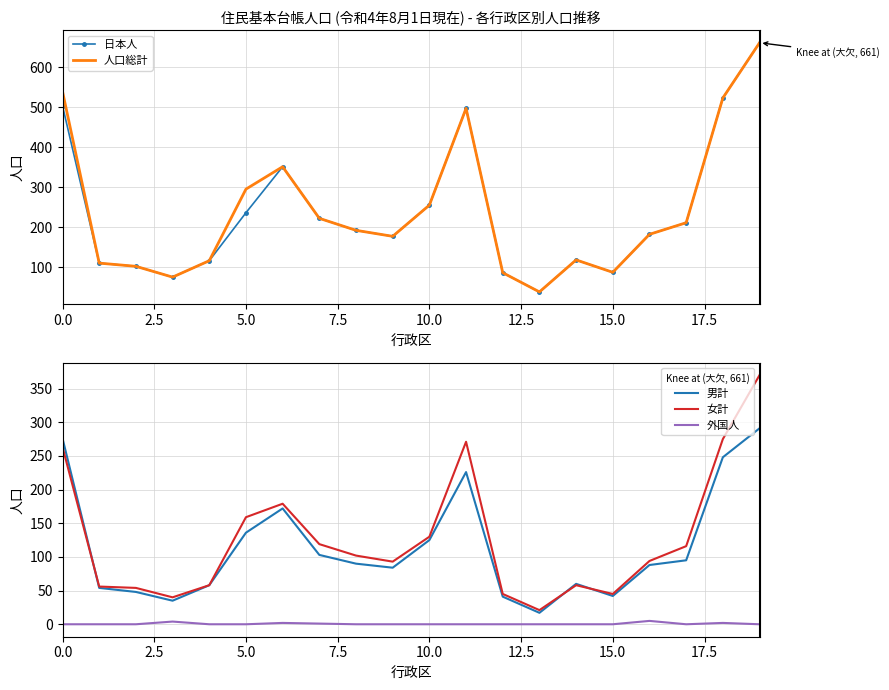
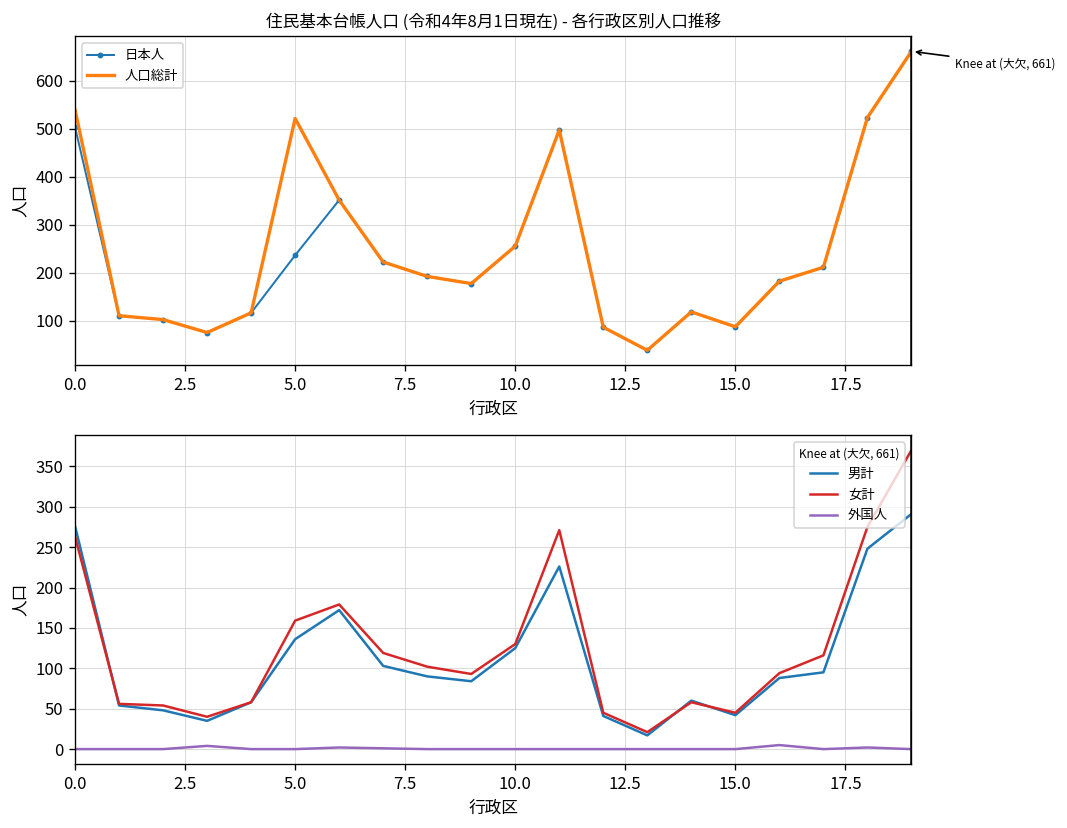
住民基本台帳人口 (令和4年8月1日現在) - 各行政区別人口推移, 人口総計, 5.0: 300 -> 520
